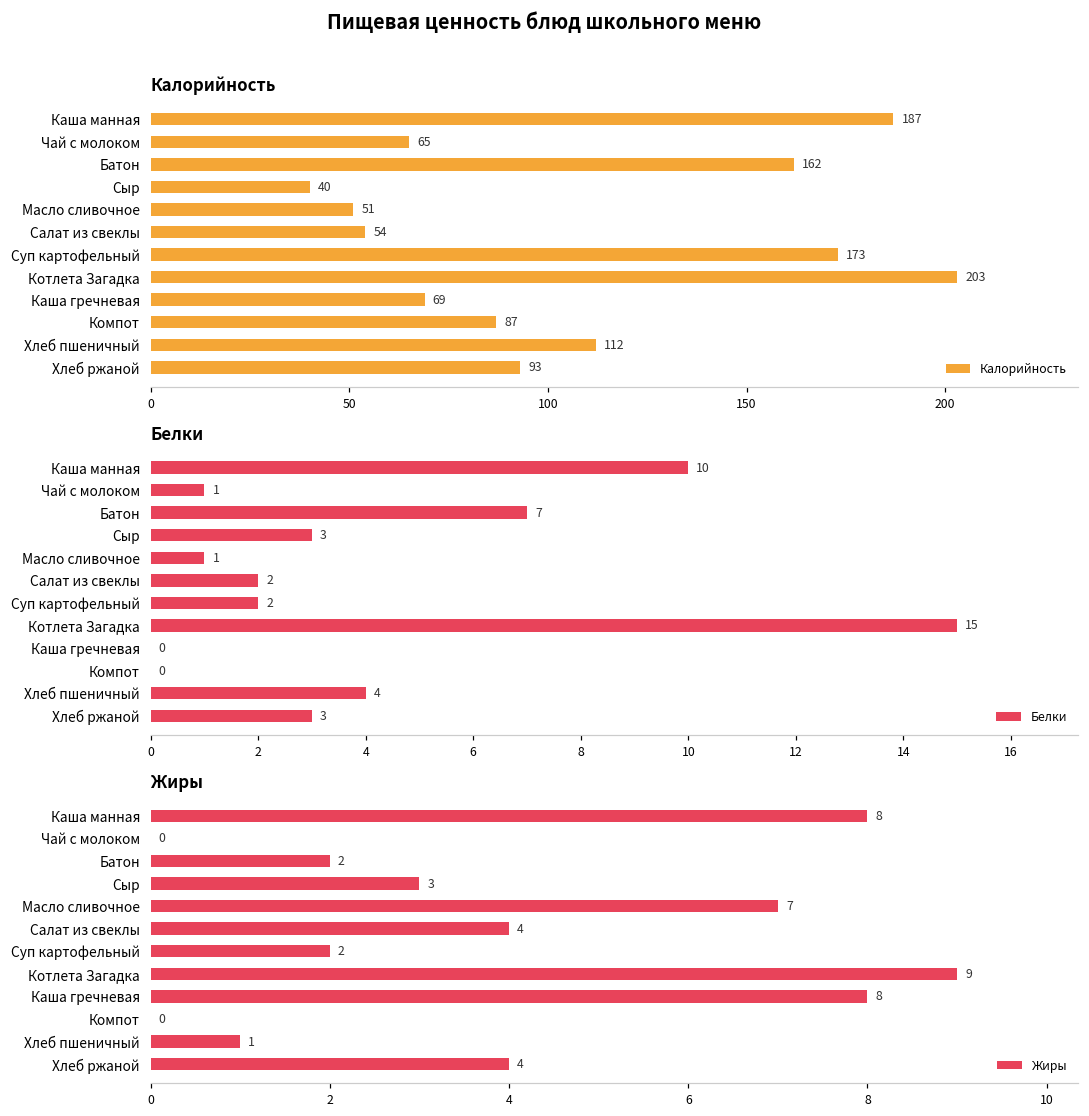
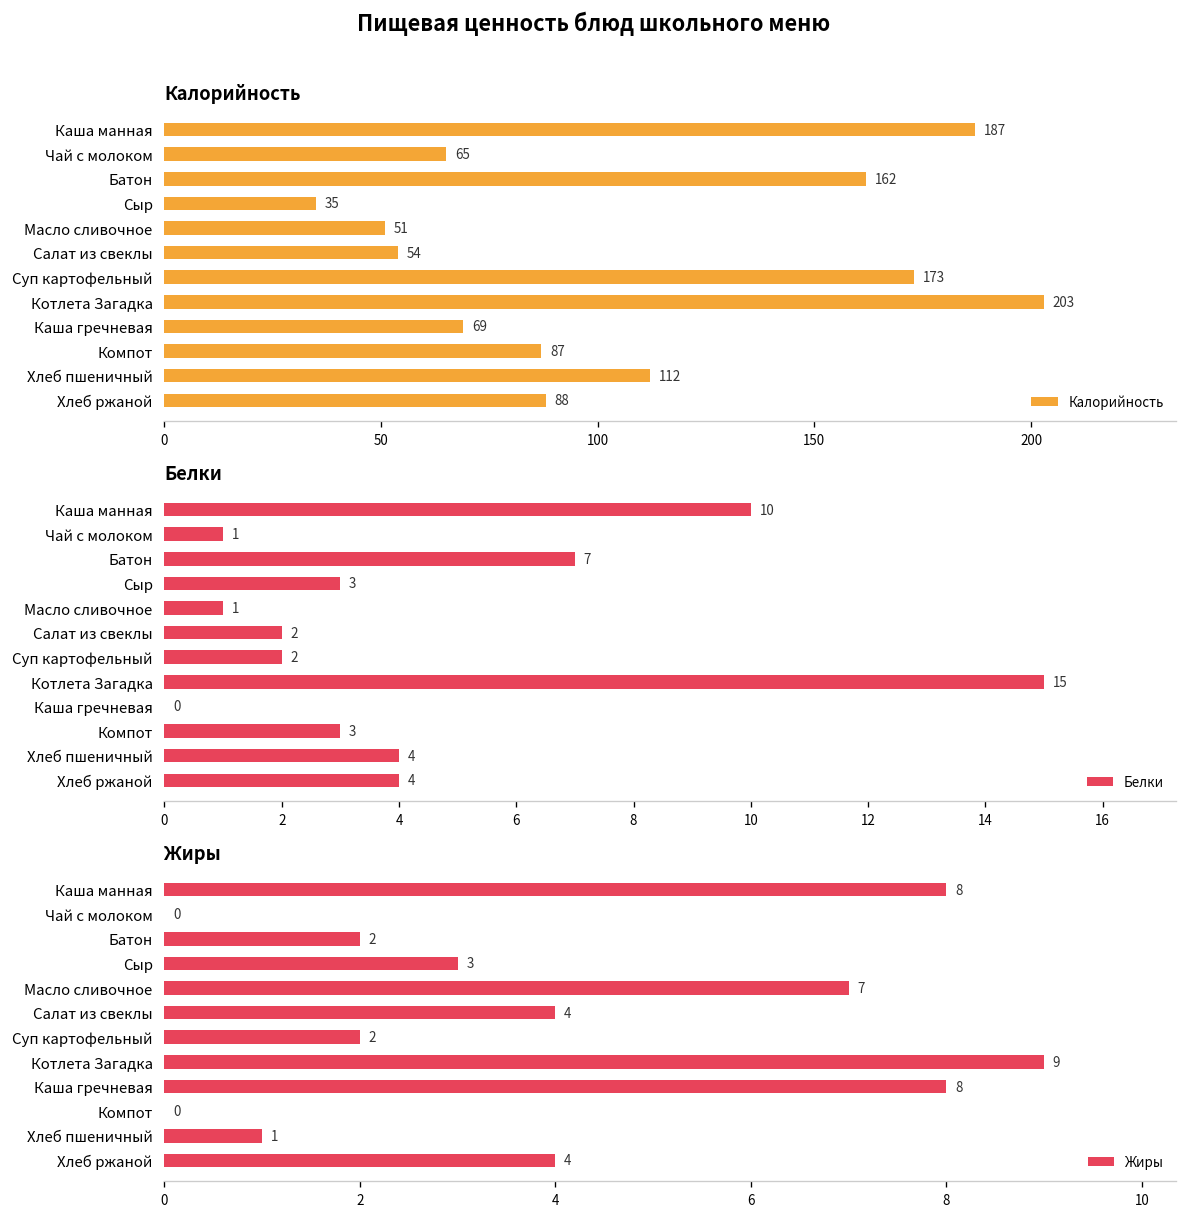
Калорийность, Сыр: 40 -> 35
Калорийность, Хлеб ржаной: 93 -> 88
Белки, Компот: 0 -> 3
Белки, Хлеб ржаной: 3 -> 4
